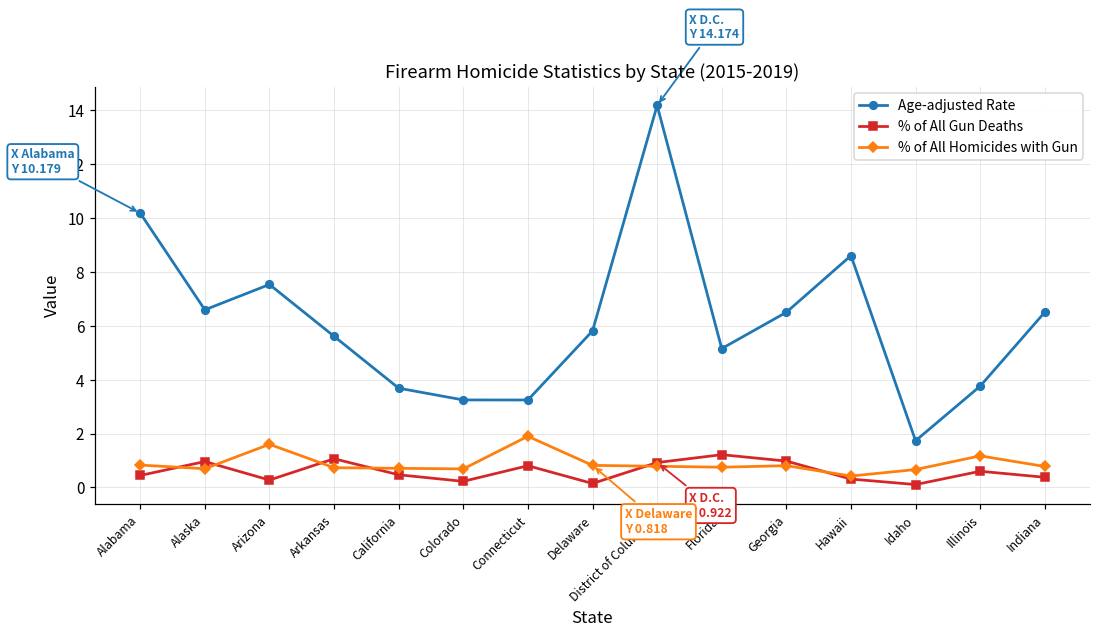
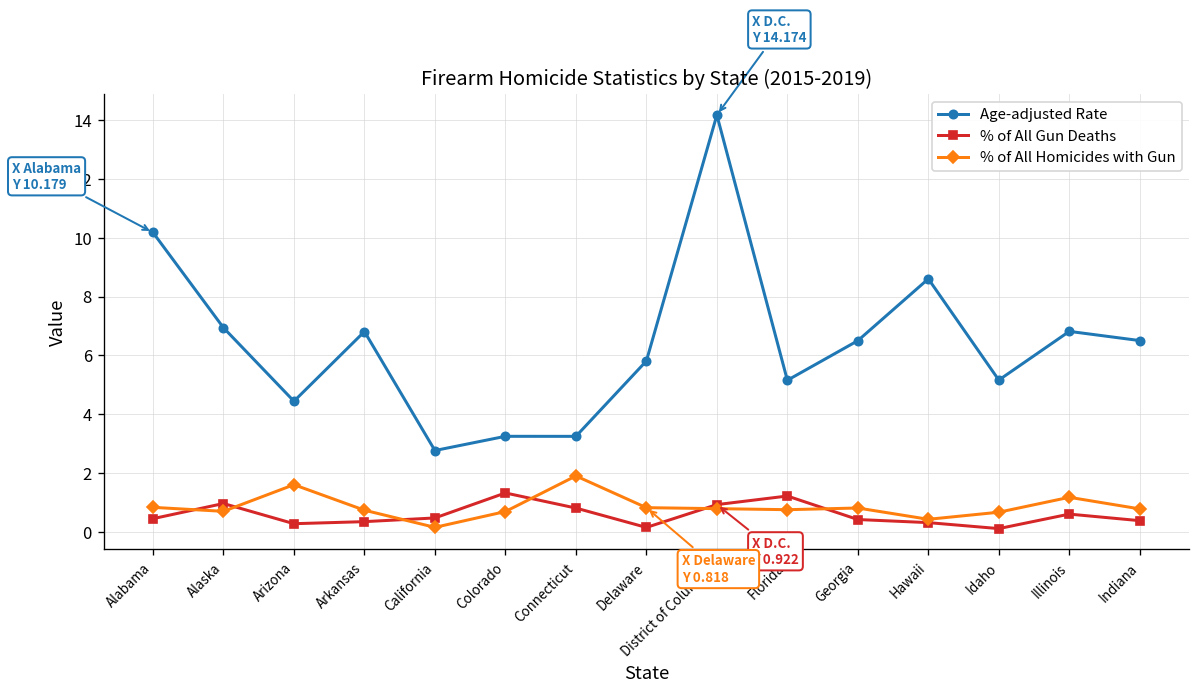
Age-adjusted Rate, Alaska: 6.6 -> 6.9
Age-adjusted Rate, Arizona: 7.5 -> 4.4
Age-adjusted Rate, Arkansas: 5.6 -> 6.8
% of All Gun Deaths, Arkansas: 1.1 -> 0.3
Age-adjusted Rate, California: 3.7 -> 2.8
% of All Homicides with Gun, California: 0.7 -> 0.1
% of All Gun Deaths, Colorado: 0.2 -> 1.3
% of All Gun Deaths, Georgia: 1.0 -> 0.4
Age-adjusted Rate, Idaho: 1.7 -> 5.2
Age-adjusted Rate, Illinois: 3.8 -> 6.8
